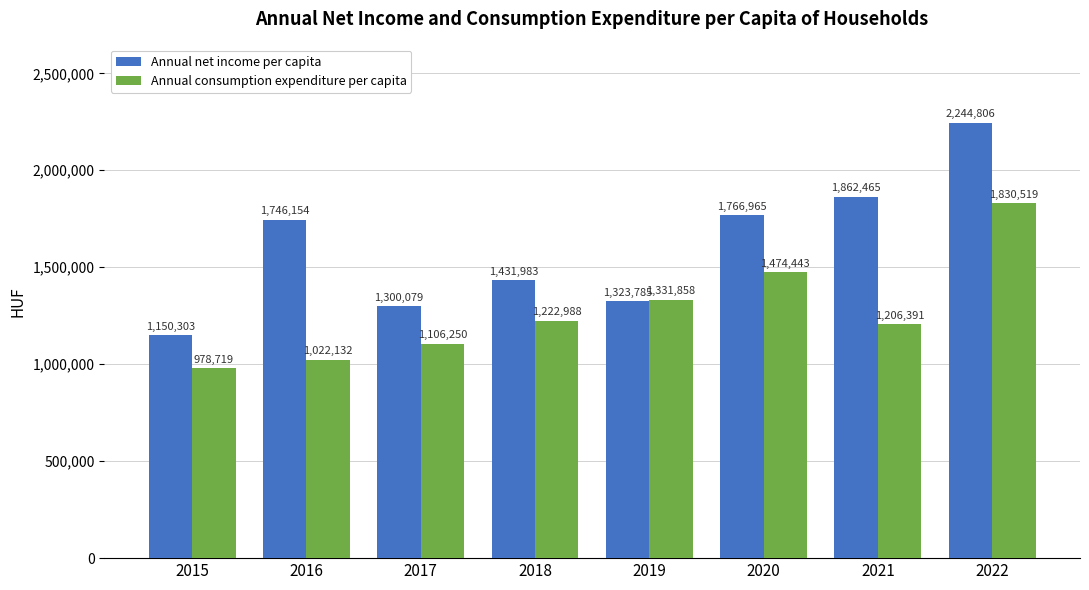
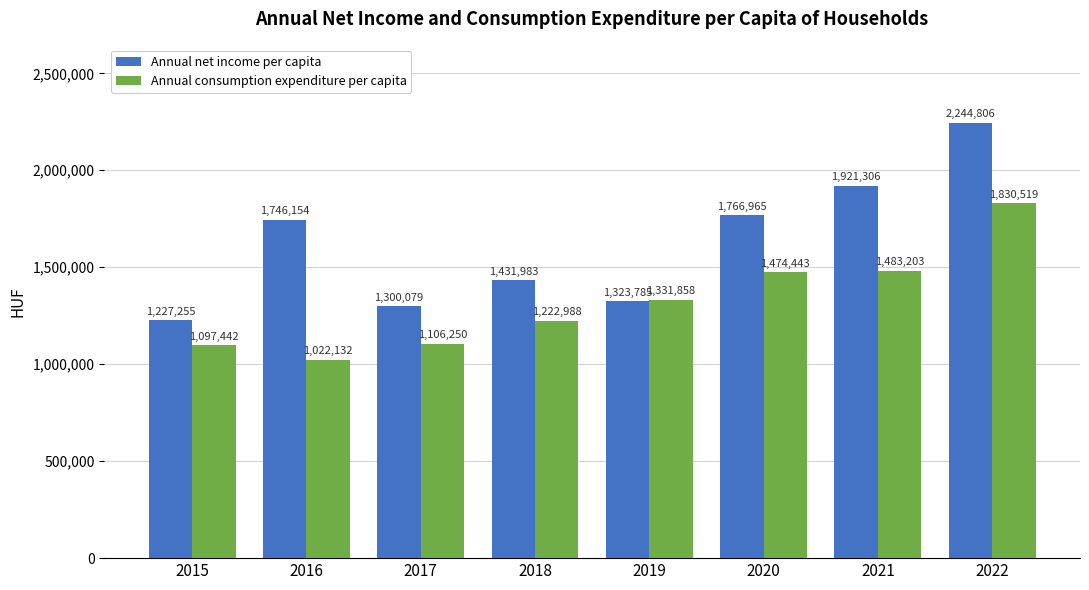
Annual net income per capita, 2015: 1,150,303 -> 1,227,255
Annual consumption expenditure per capita, 2015: 978,719 -> 1,097,442
Annual net income per capita, 2021: 1,862,465 -> 1,921,306
Annual consumption expenditure per capita, 2021: 1,206,391 -> 1,483,203
